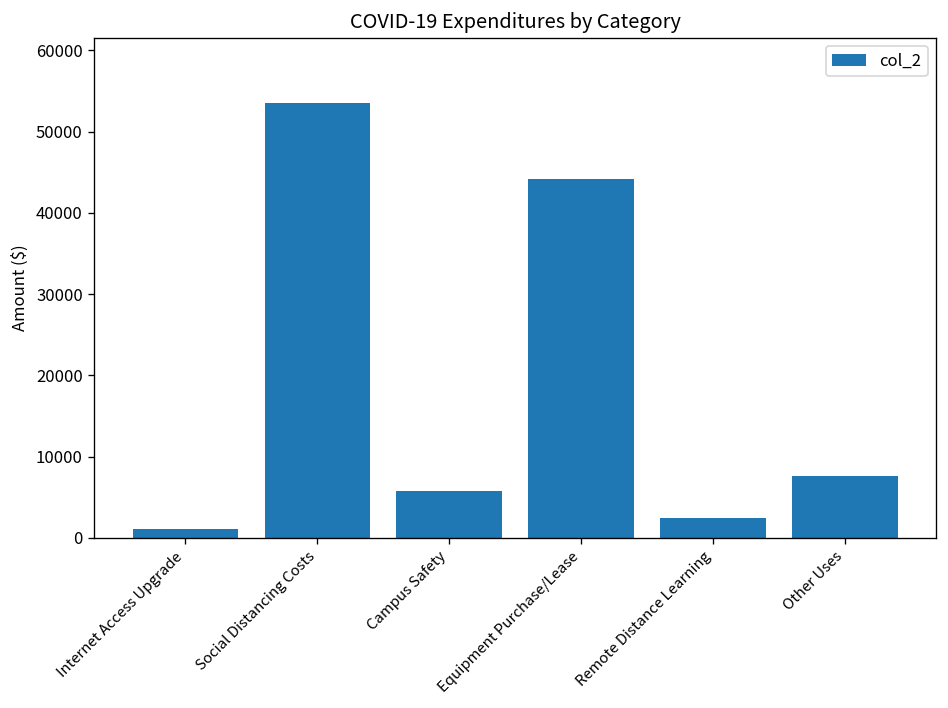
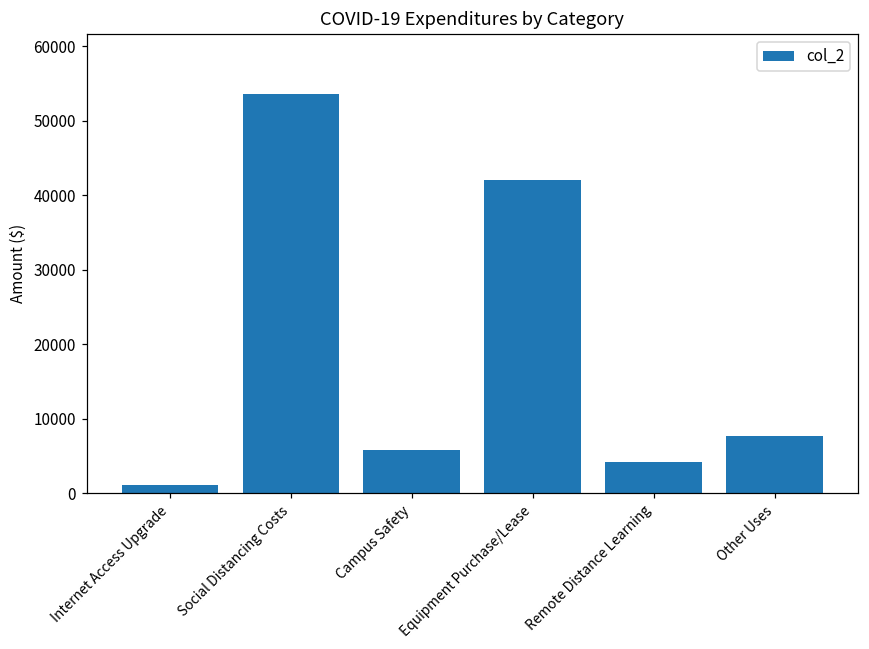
Equipment Purchase/Lease: 44000 -> 42000
Remote Distance Learning: 2000 -> 4000
